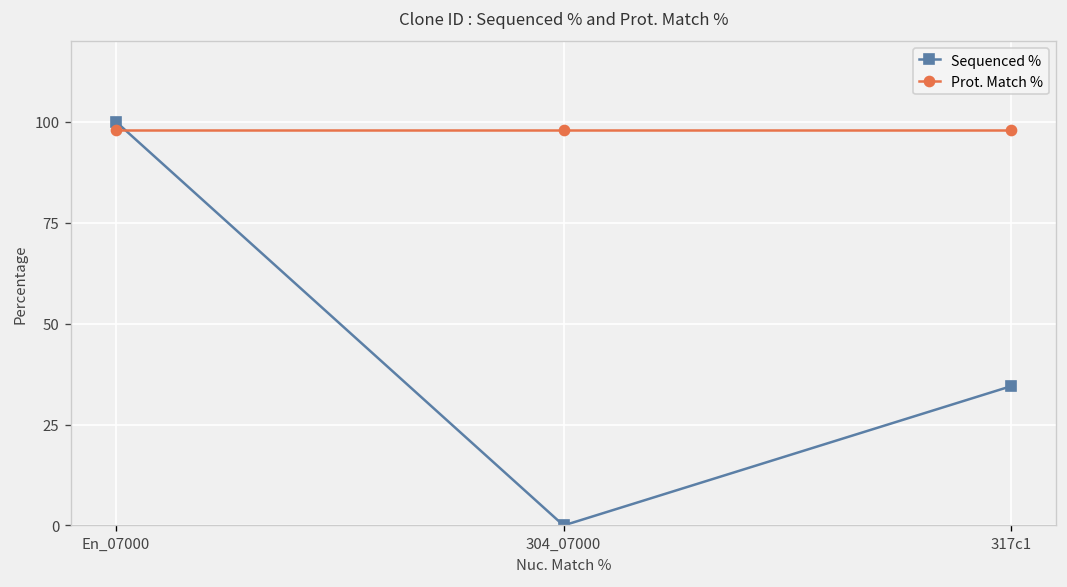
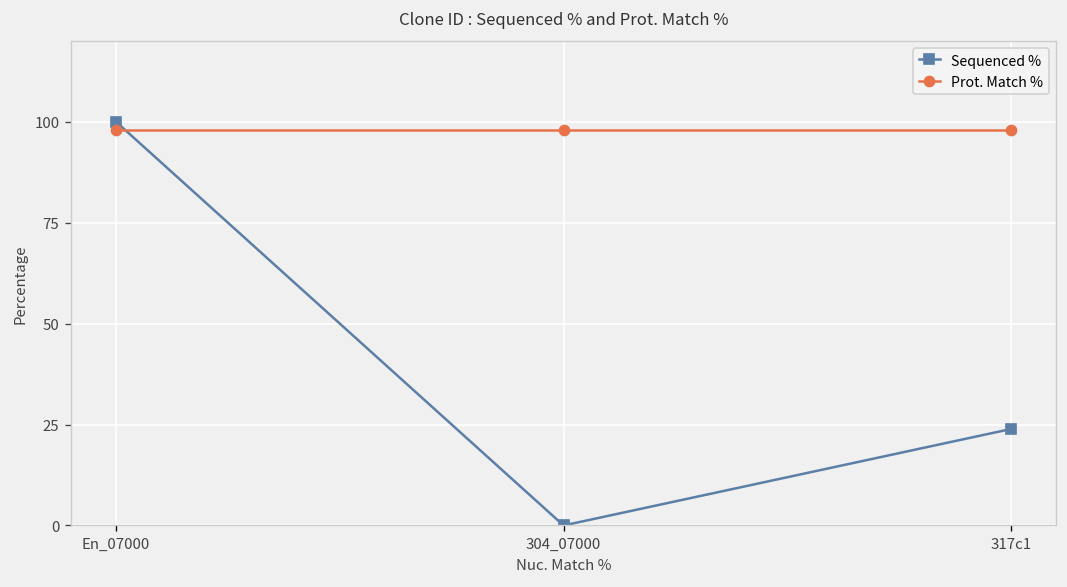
Sequenced %, 317c1: 35 -> 24
